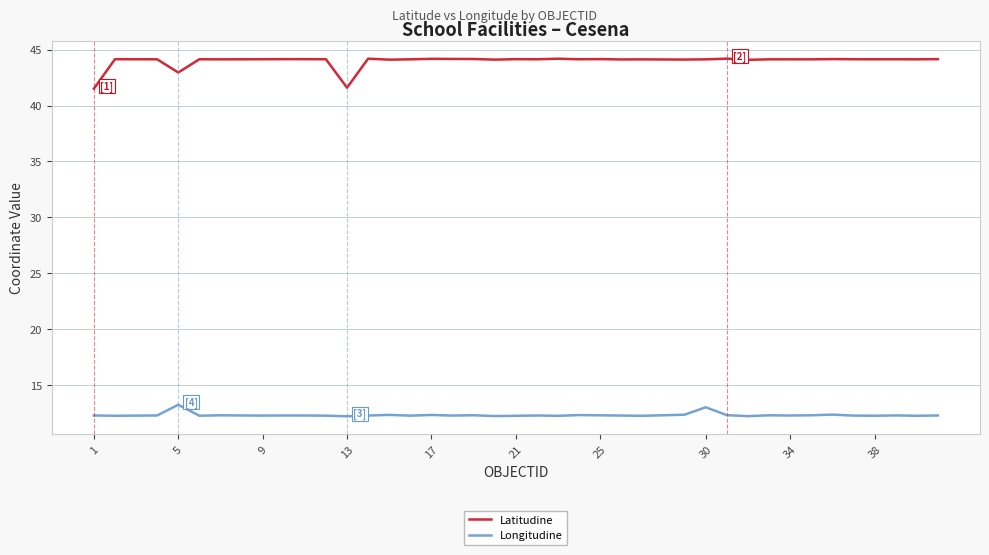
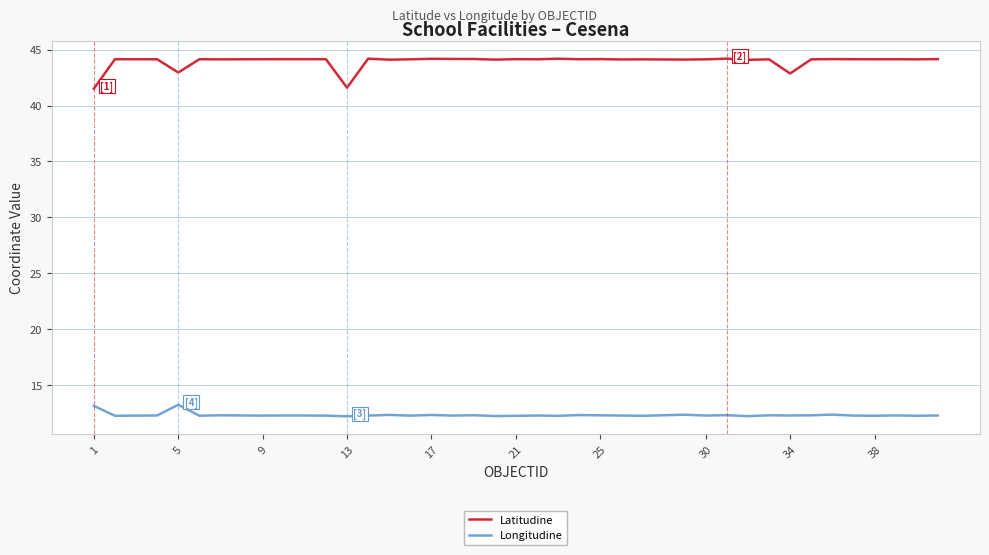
Longitudine, 1: 12.3 -> 13.1
Longitudine, 30: 13.0 -> 12.2
Latitudine, 34: 44.1 -> 42.9
